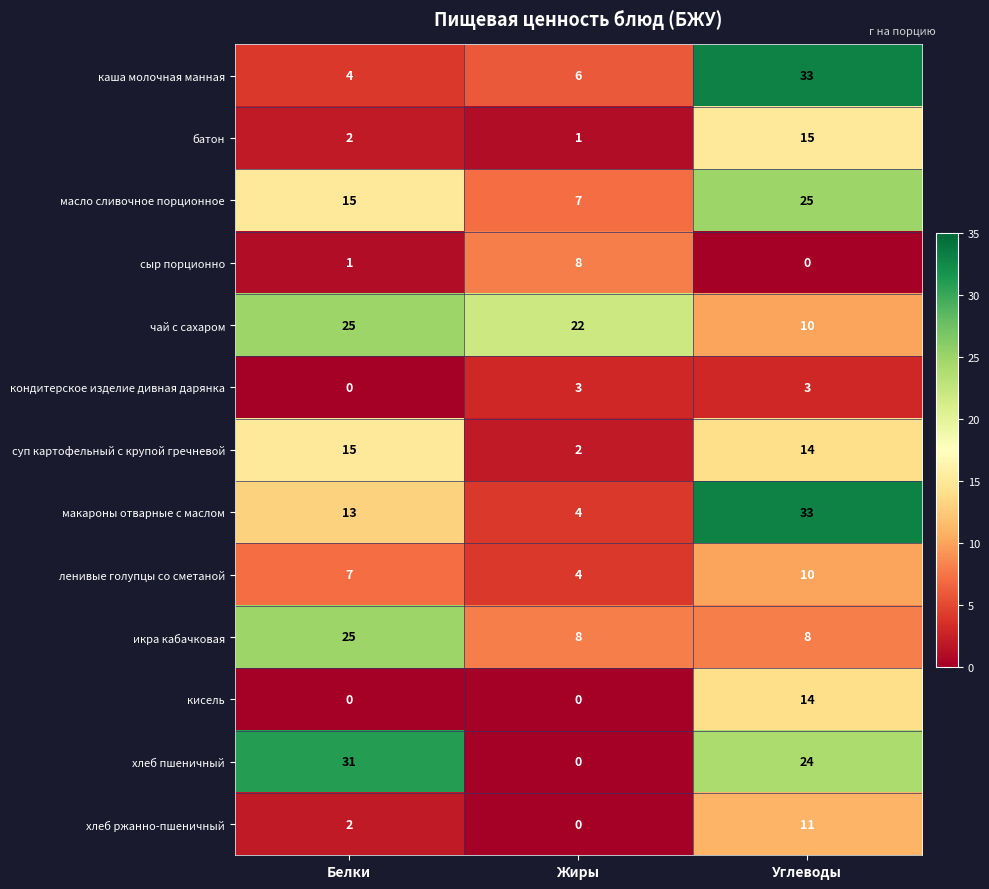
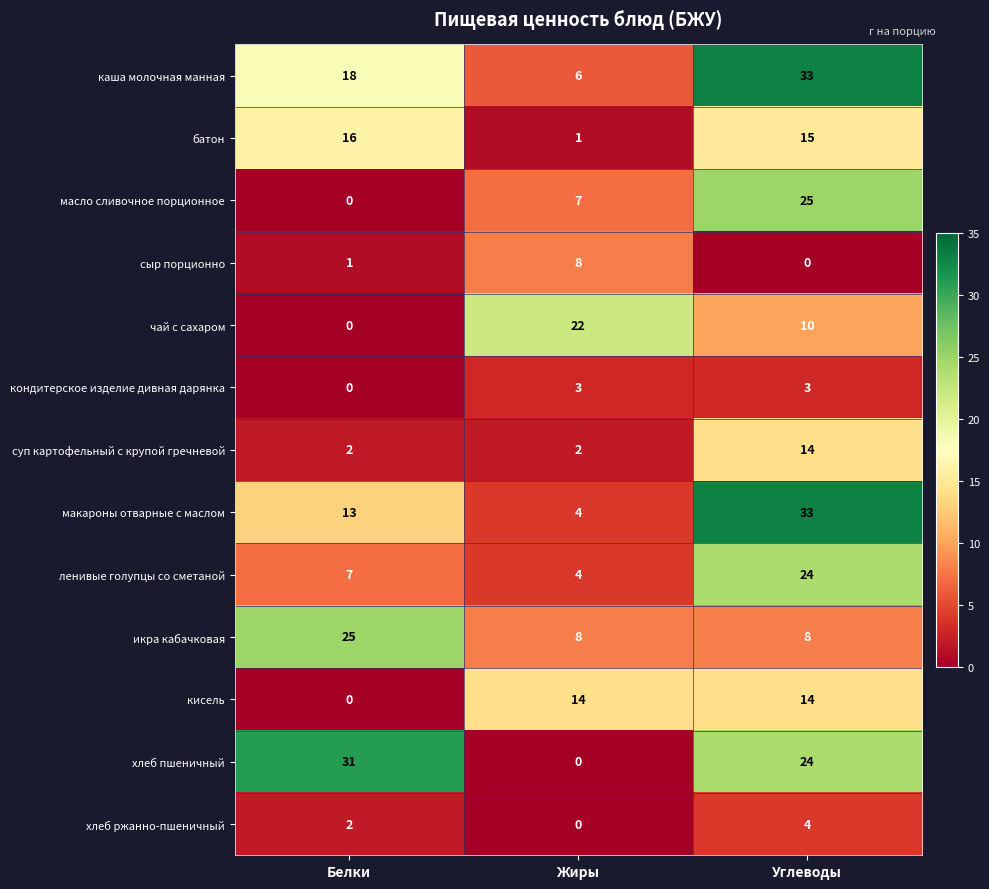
каша молочная манная, Белки: 4 -> 18
батон, Белки: 2 -> 16
масло сливочное порционное, Белки: 15 -> 0
чай с сахаром, Белки: 25 -> 0
суп картофельный с крупой гречневой, Белки: 15 -> 2
ленивые голупцы со сметаной, Углеводы: 10 -> 24
кисель, Жиры: 0 -> 14
хлеб ржанно-пшеничный, Углеводы: 11 -> 4
